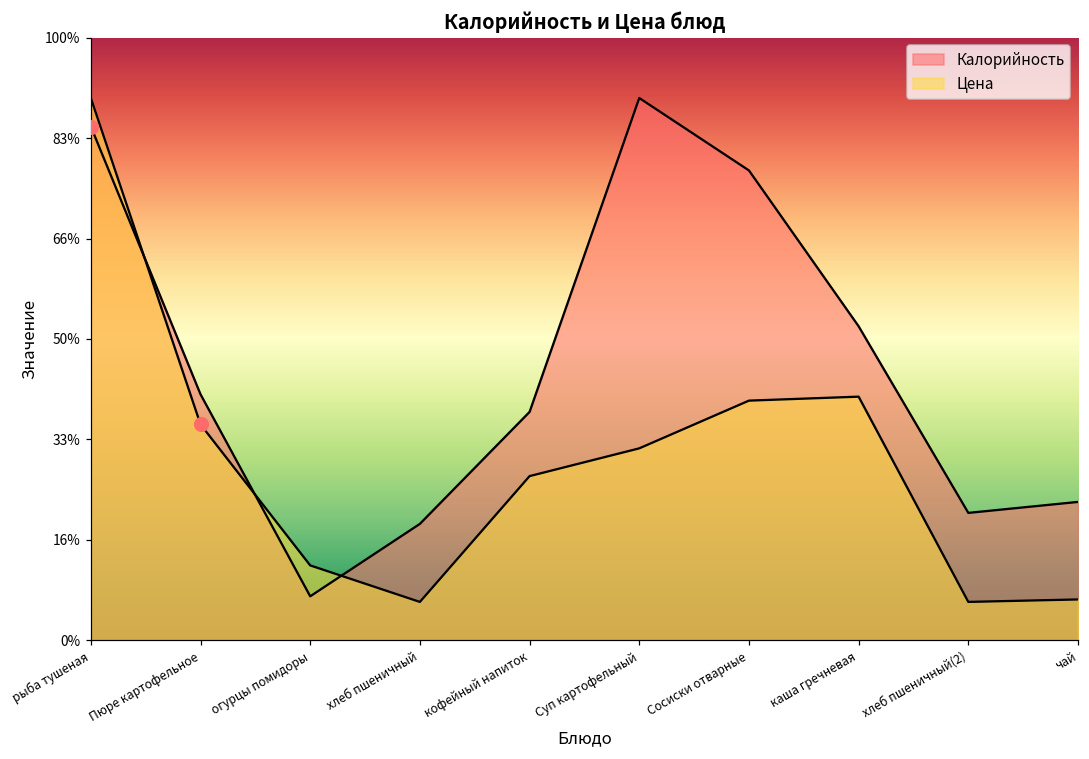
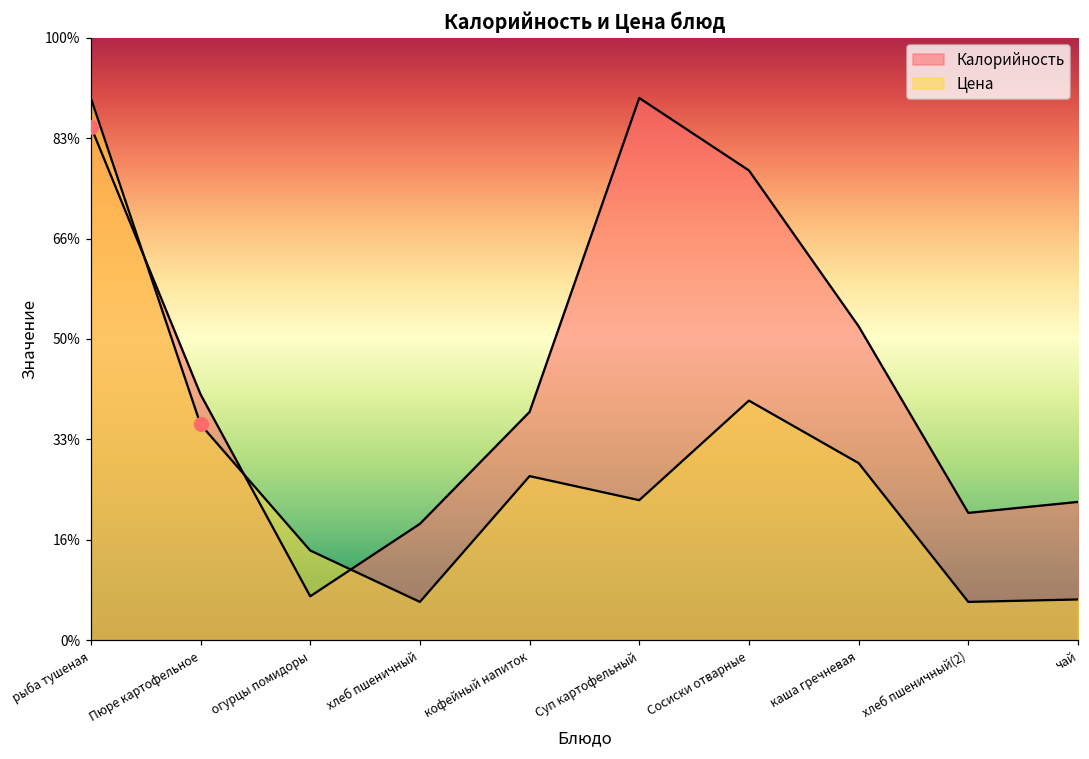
Цена, огурцы помидоры: 12% -> 15%
Цена, Суп картофельный: 32% -> 23%
Цена, каша гречневая: 40% -> 29%
